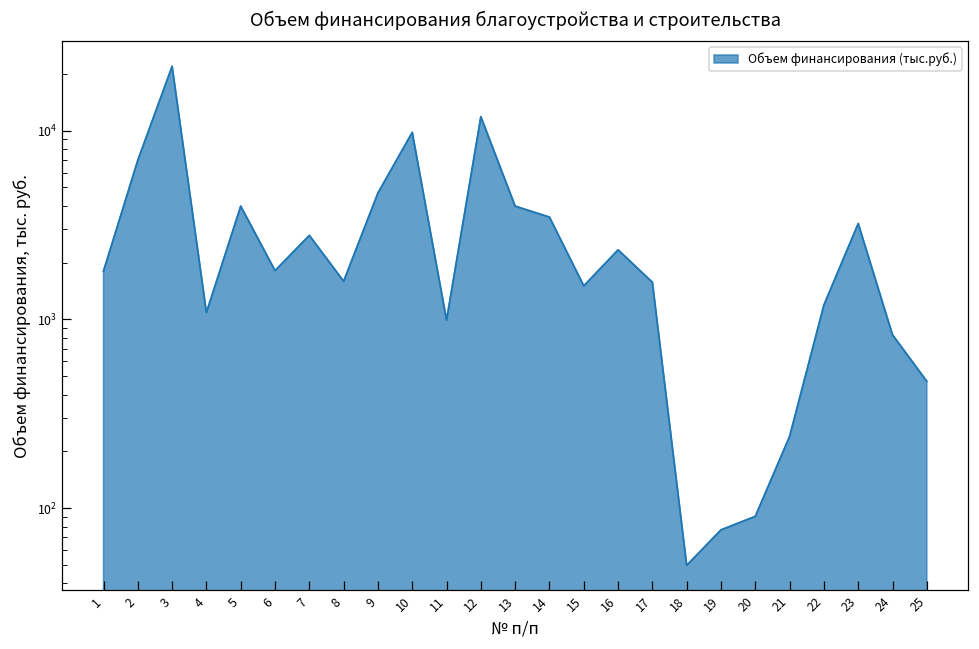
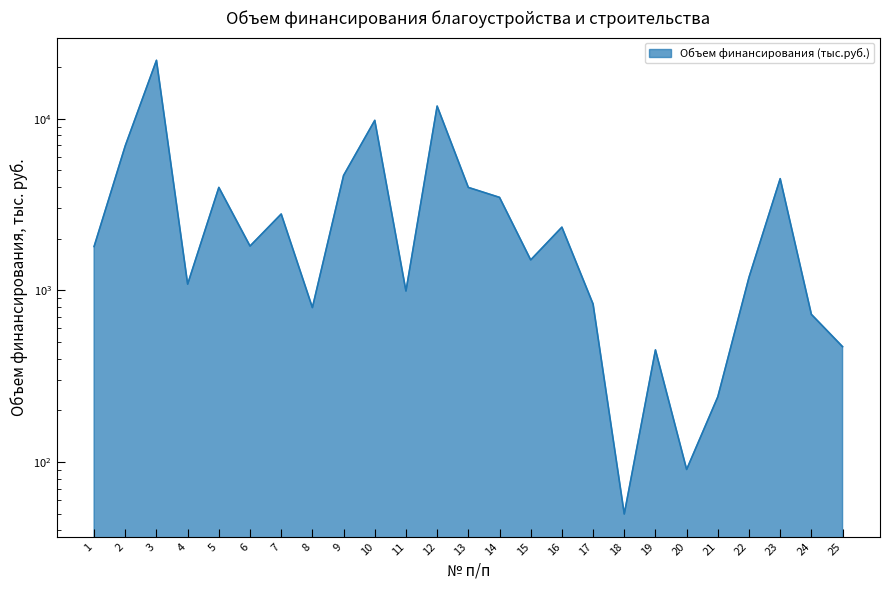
8: 1600 -> 800
17: 1600 -> 800
19: 80 -> 450
23: 3200 -> 4500
24: 800 -> 730
